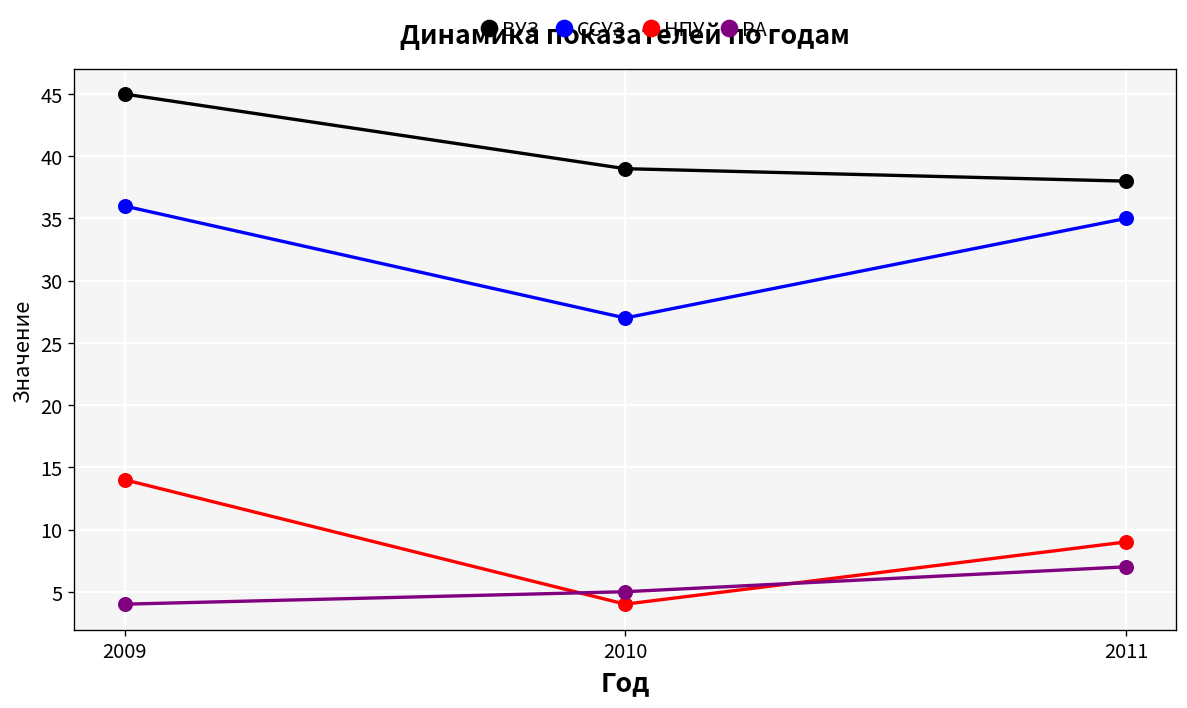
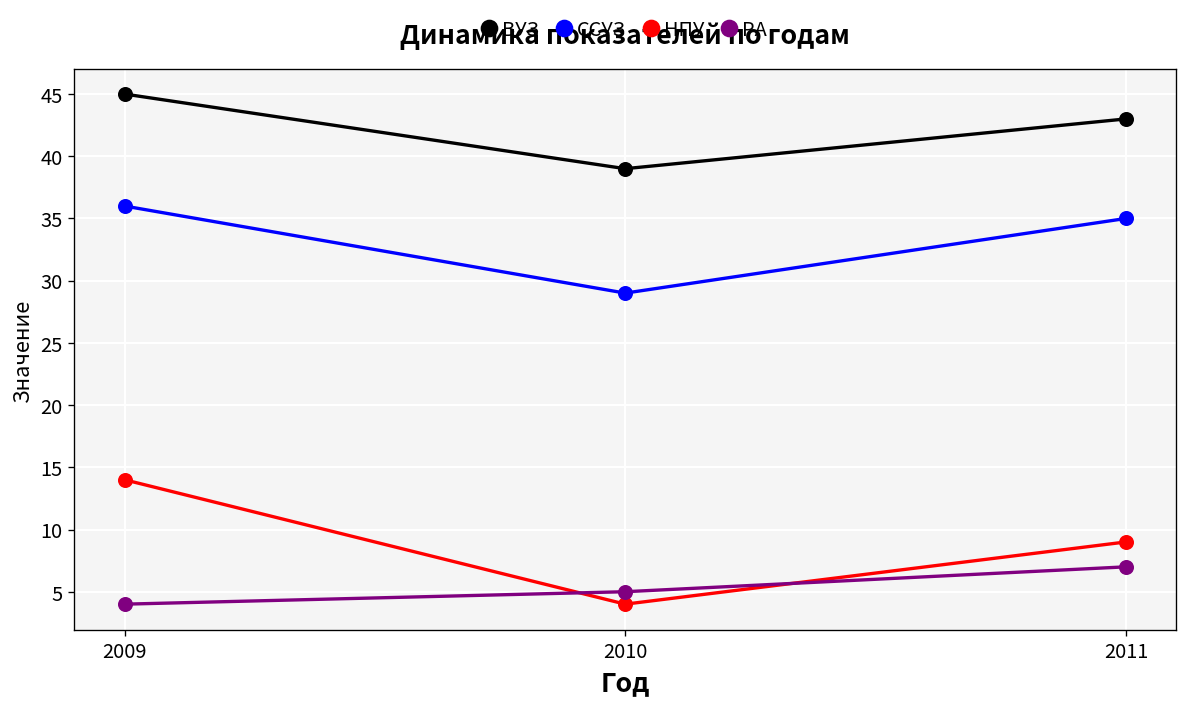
ССУЗ, 2010: 27 -> 29
ВУЗ, 2011: 38 -> 43
